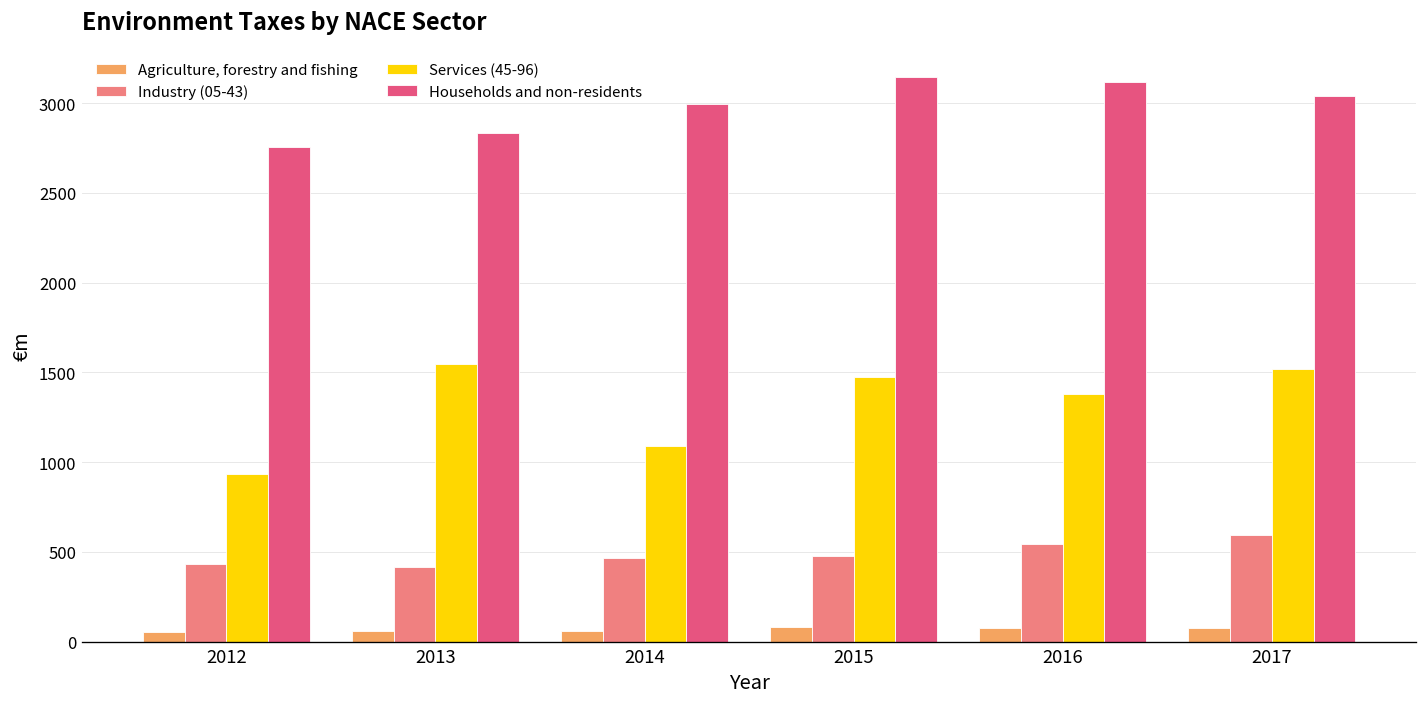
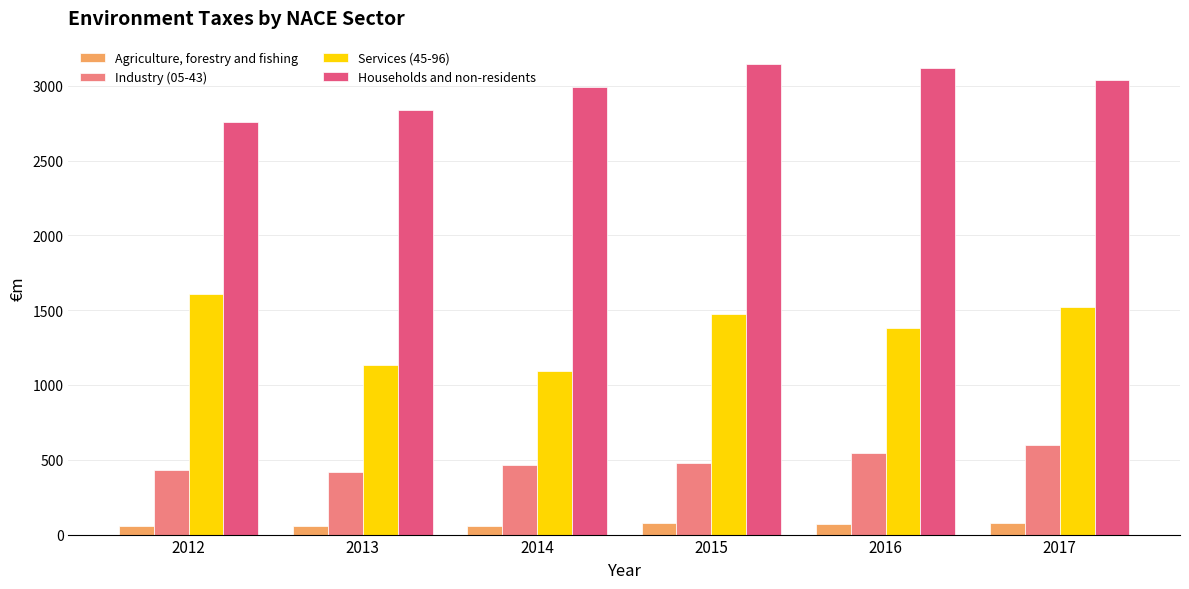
Services (45-96), 2012: 930 -> 1610
Services (45-96), 2013: 1550 -> 1140
